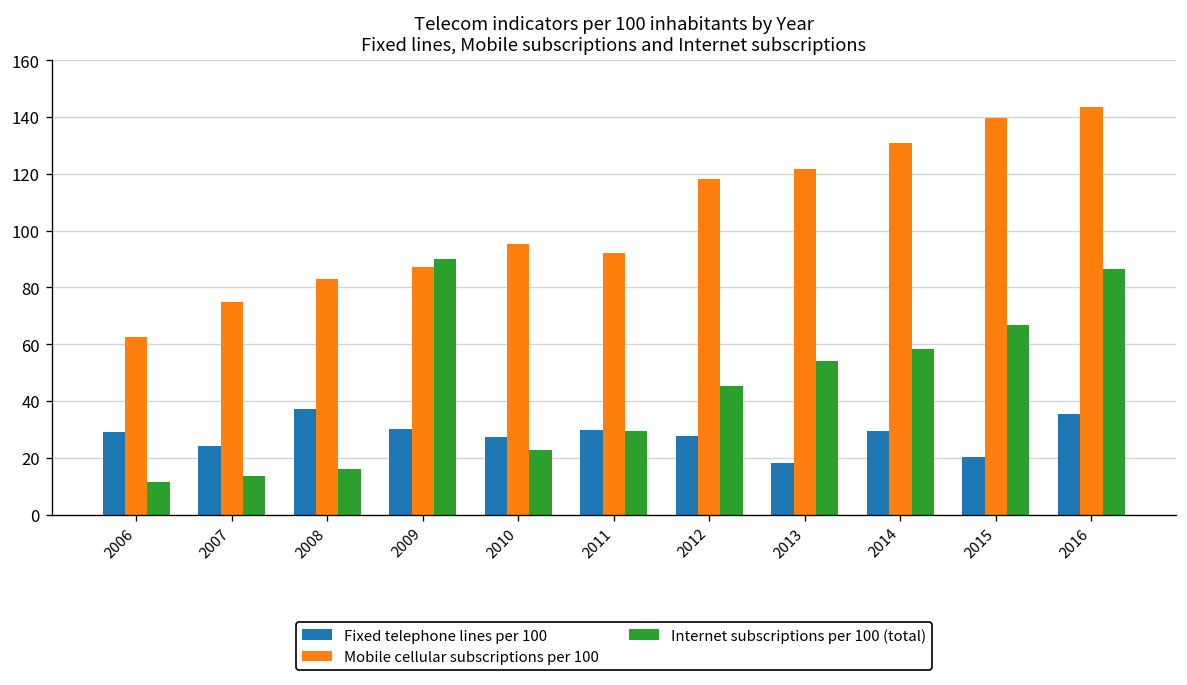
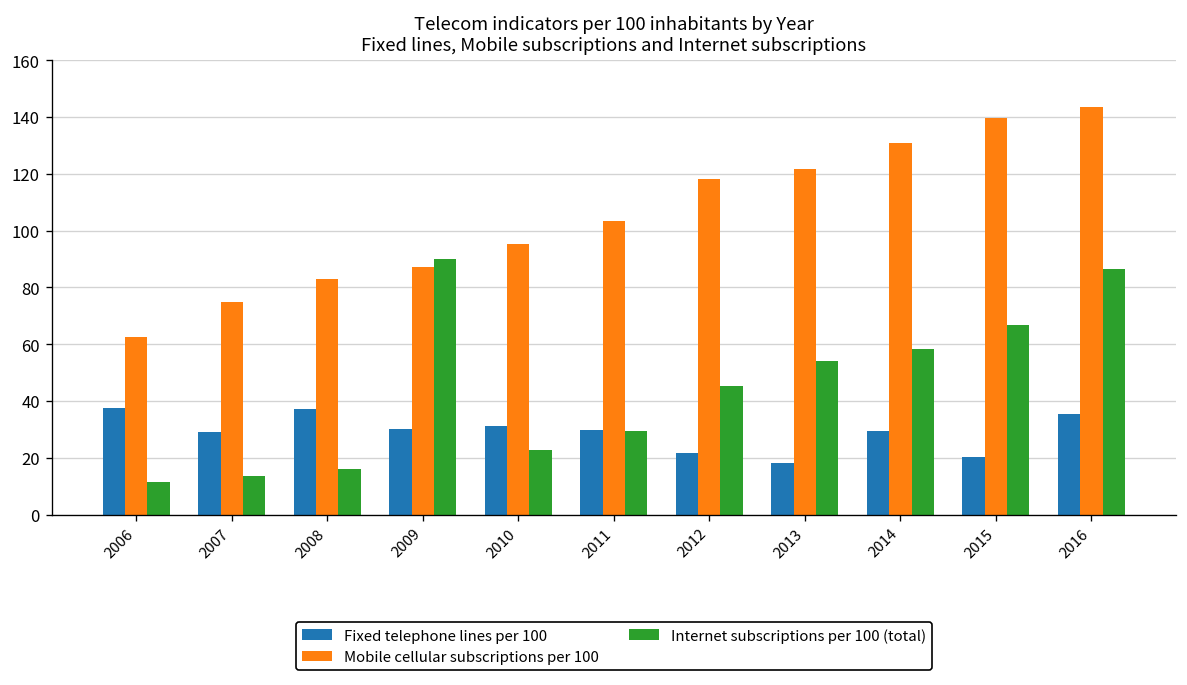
Fixed telephone lines per 100, 2006: 29 -> 37
Fixed telephone lines per 100, 2007: 24 -> 29
Fixed telephone lines per 100, 2010: 27 -> 31
Mobile cellular subscriptions per 100, 2011: 92 -> 103
Fixed telephone lines per 100, 2012: 28 -> 22
